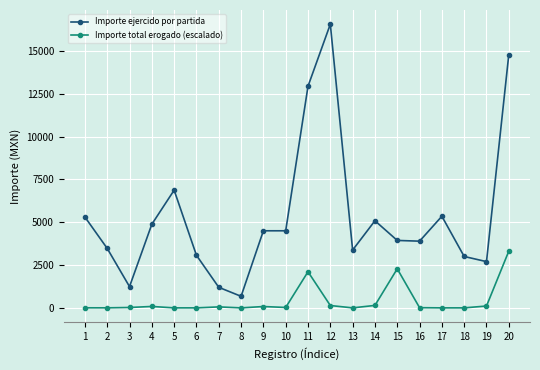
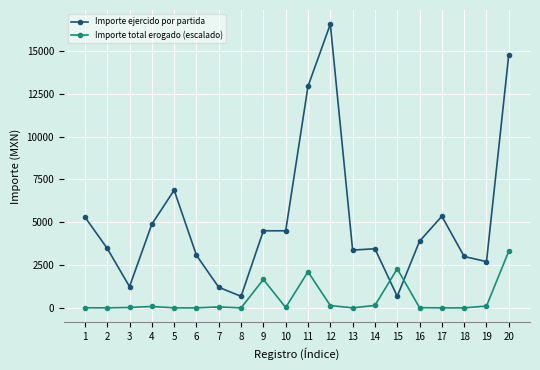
Importe total erogado (escalado), 9: 100 -> 1700
Importe ejercido por partida, 14: 5100 -> 3500
Importe ejercido por partida, 15: 3900 -> 700
